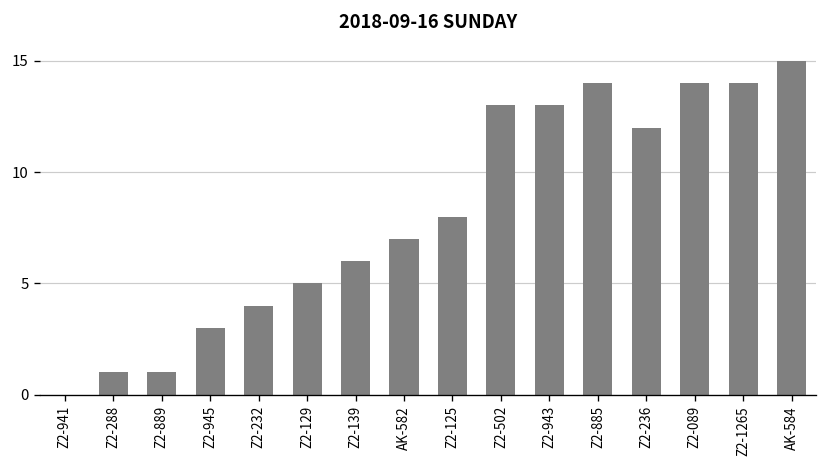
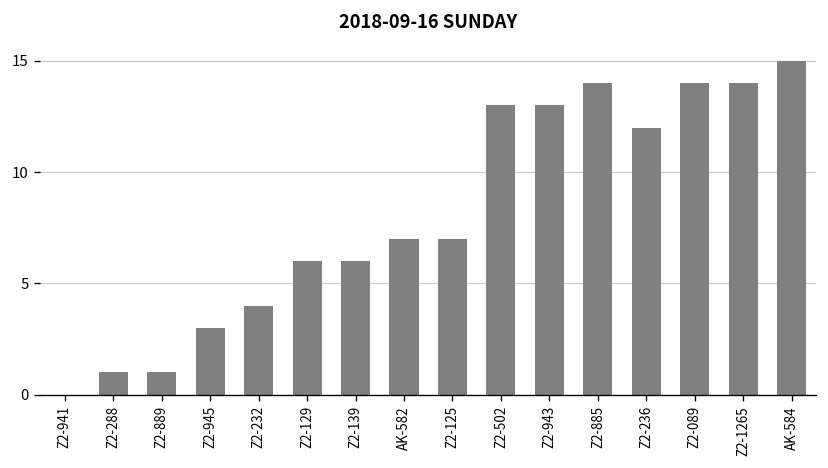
Z2-129: 5.0 -> 6.0
Z2-125: 8.0 -> 7.0
